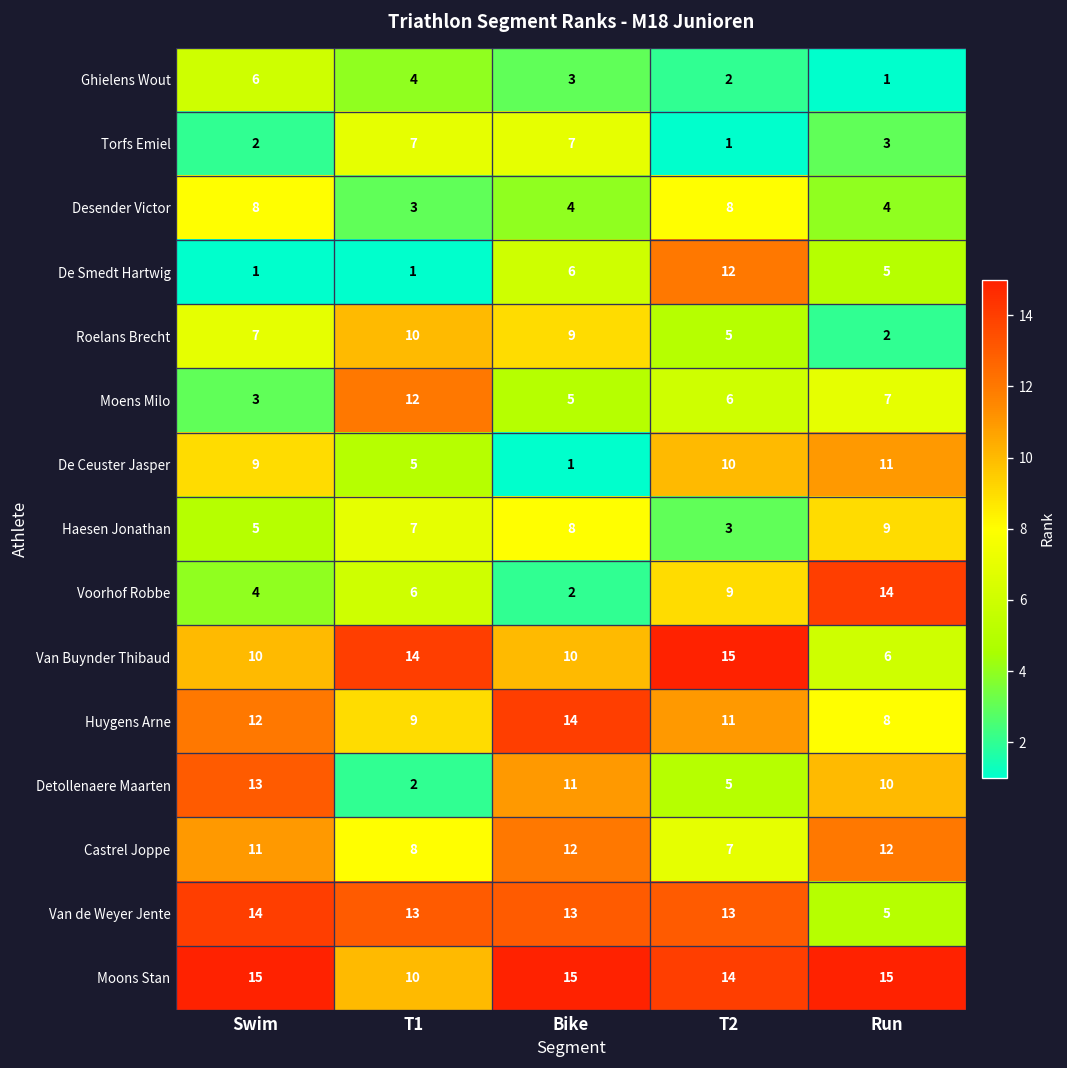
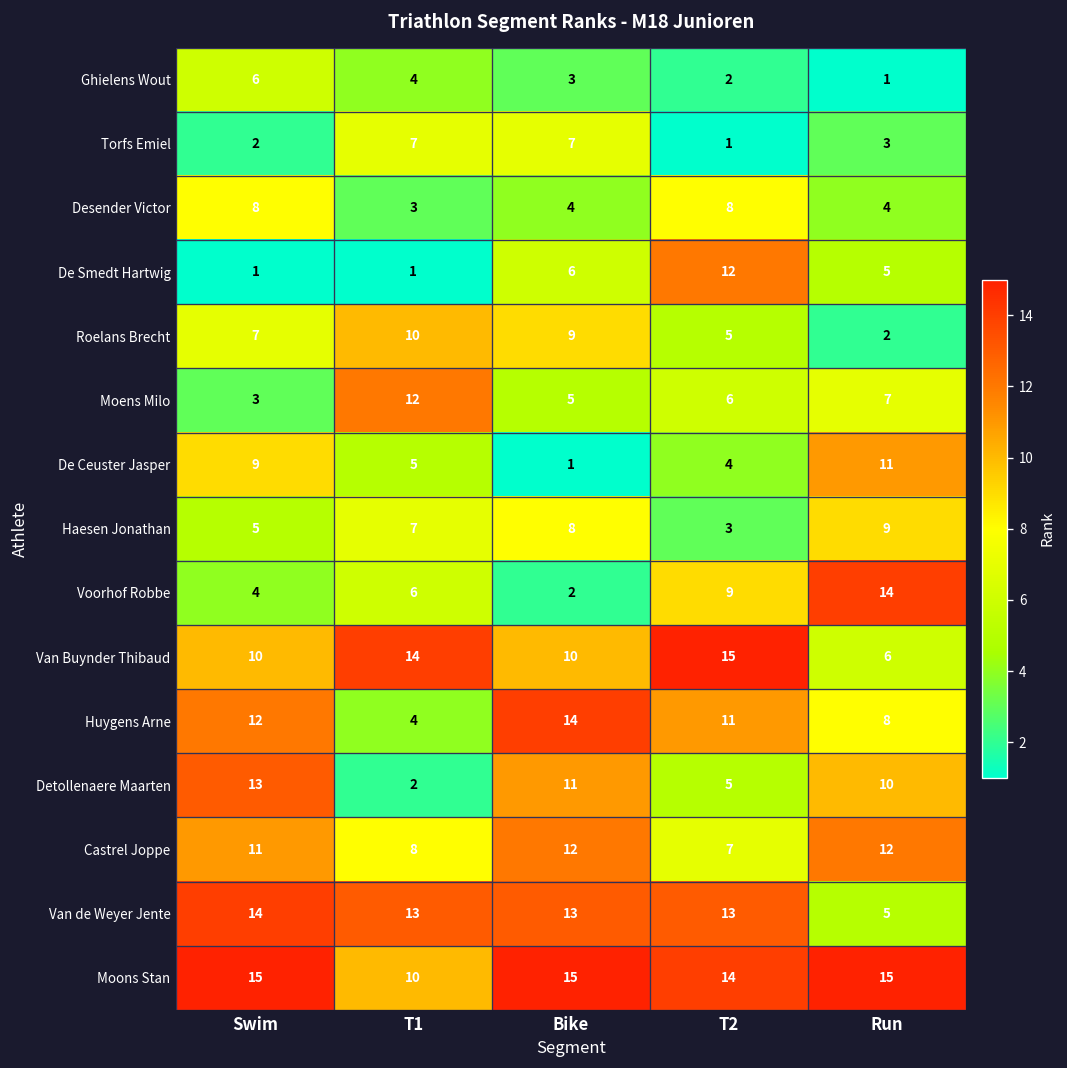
De Ceuster Jasper, T2: 10 -> 4
Huygens Arne, T1: 9 -> 4
